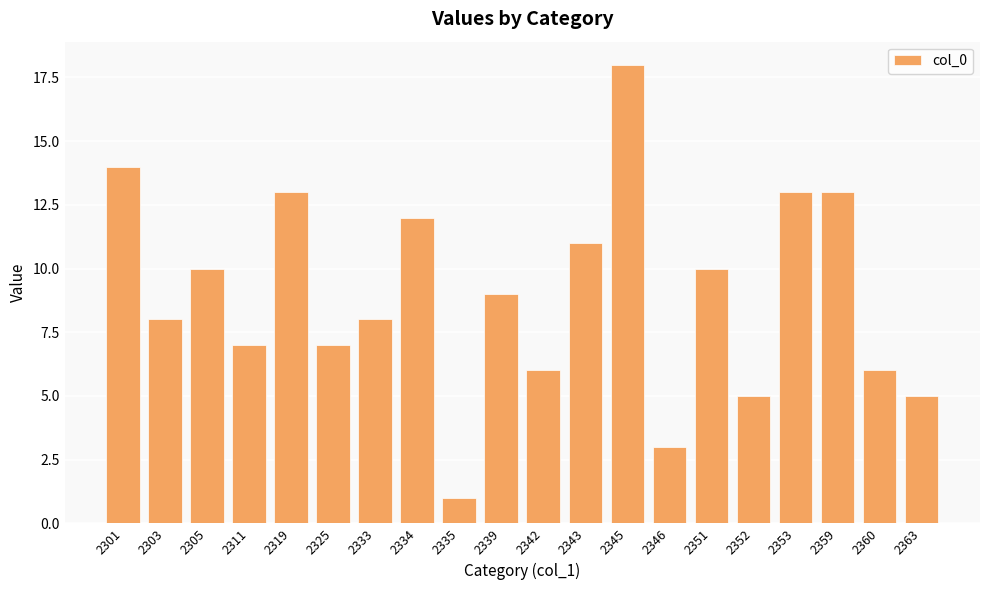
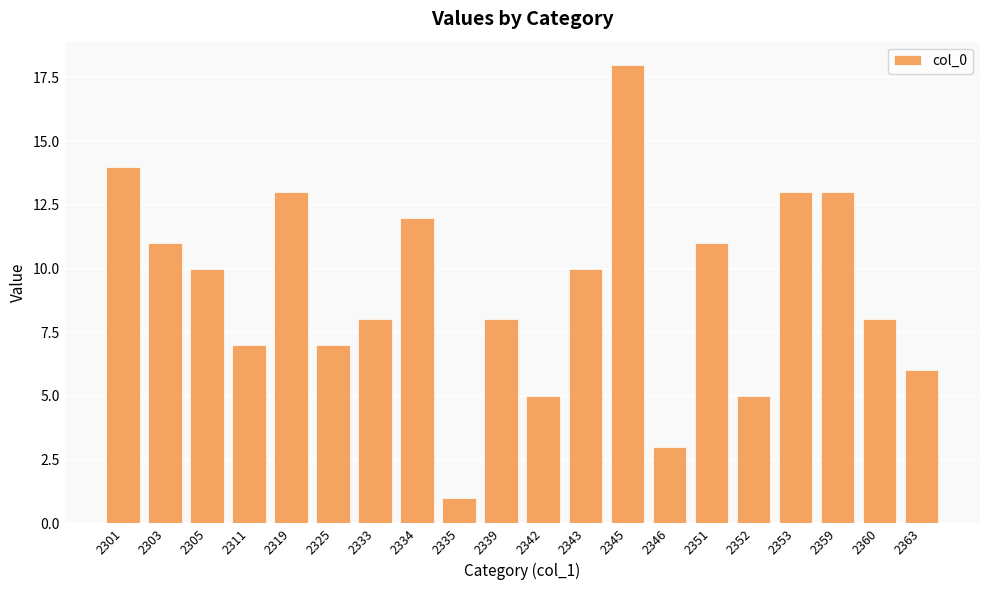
2303: 8 -> 11
2339: 9 -> 8
2342: 6 -> 5
2343: 11 -> 10
2351: 10 -> 11
2360: 6 -> 8
2363: 5 -> 6
